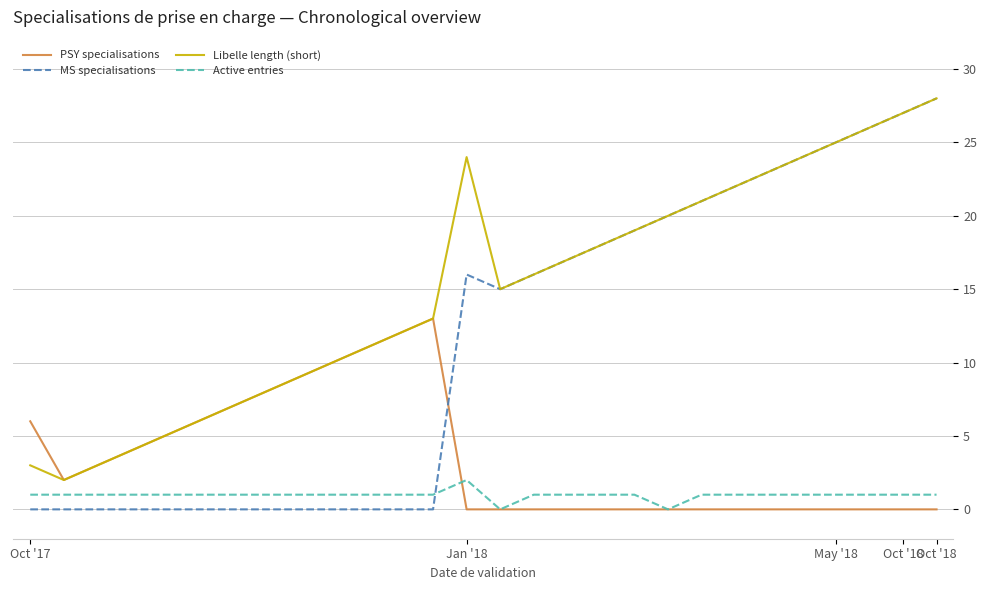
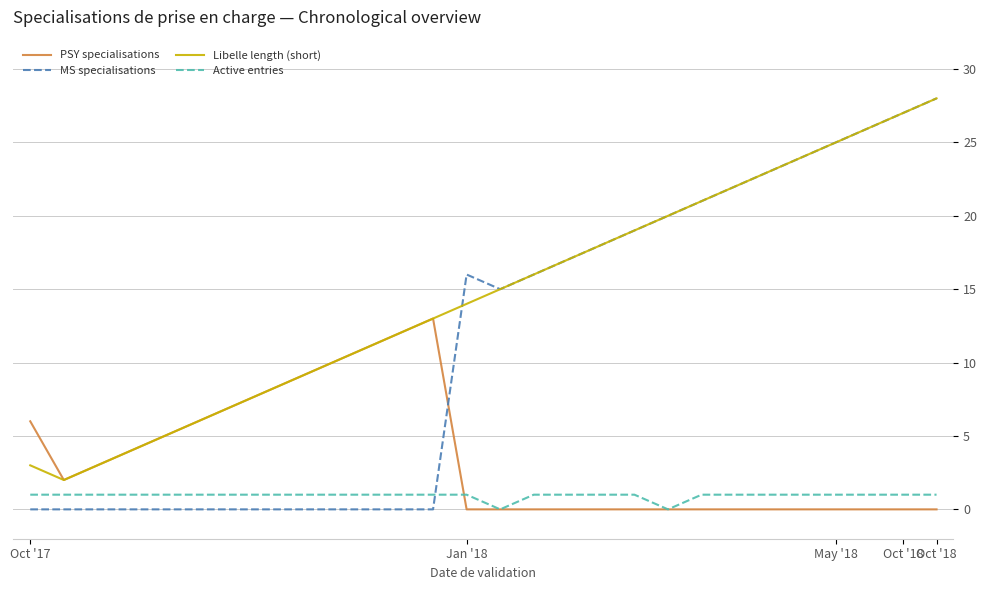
Libelle length (short), Jan '18: 24 -> 14
Active entries, Jan '18: 2 -> 1
